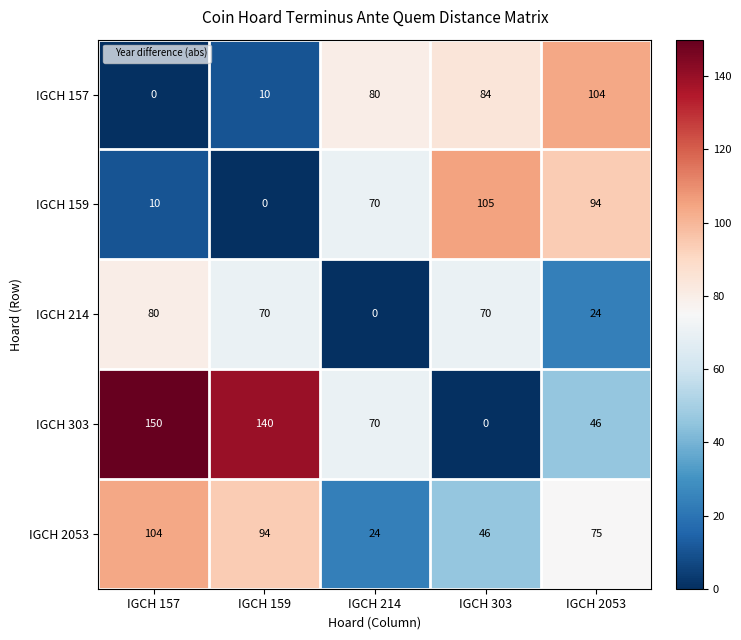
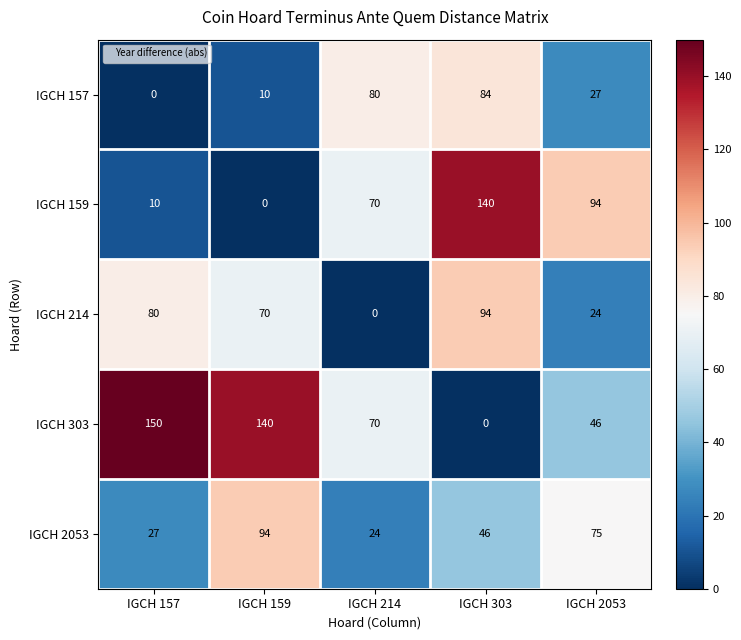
IGCH 157, IGCH 2053: 104 -> 27
IGCH 159, IGCH 303: 105 -> 140
IGCH 214, IGCH 303: 70 -> 94
IGCH 2053, IGCH 157: 104 -> 27
